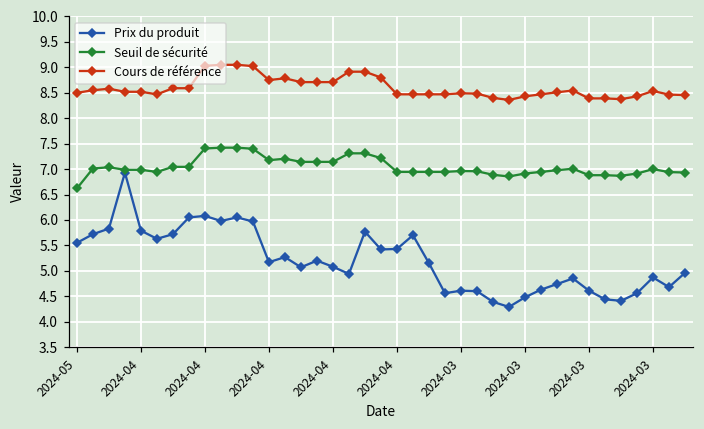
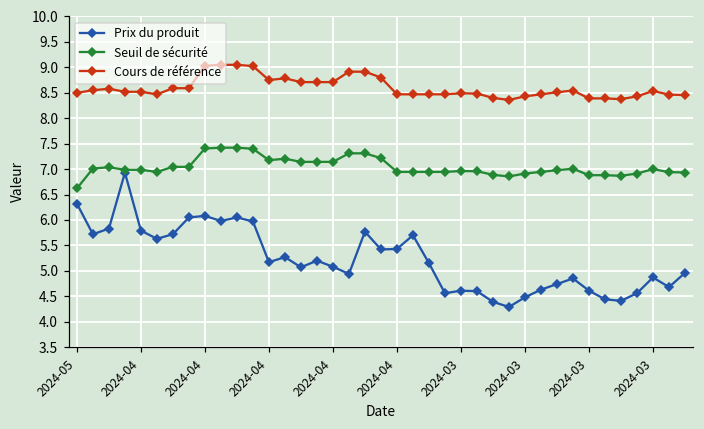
Prix du produit, 2024-05: 5.6 -> 6.3
